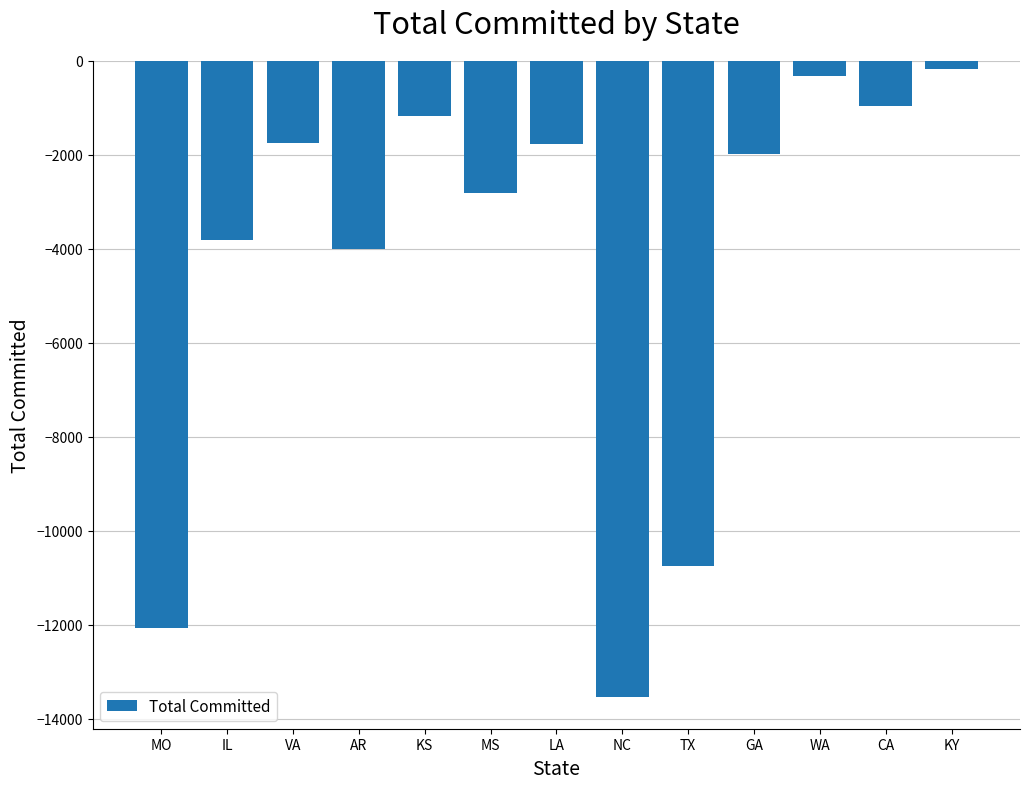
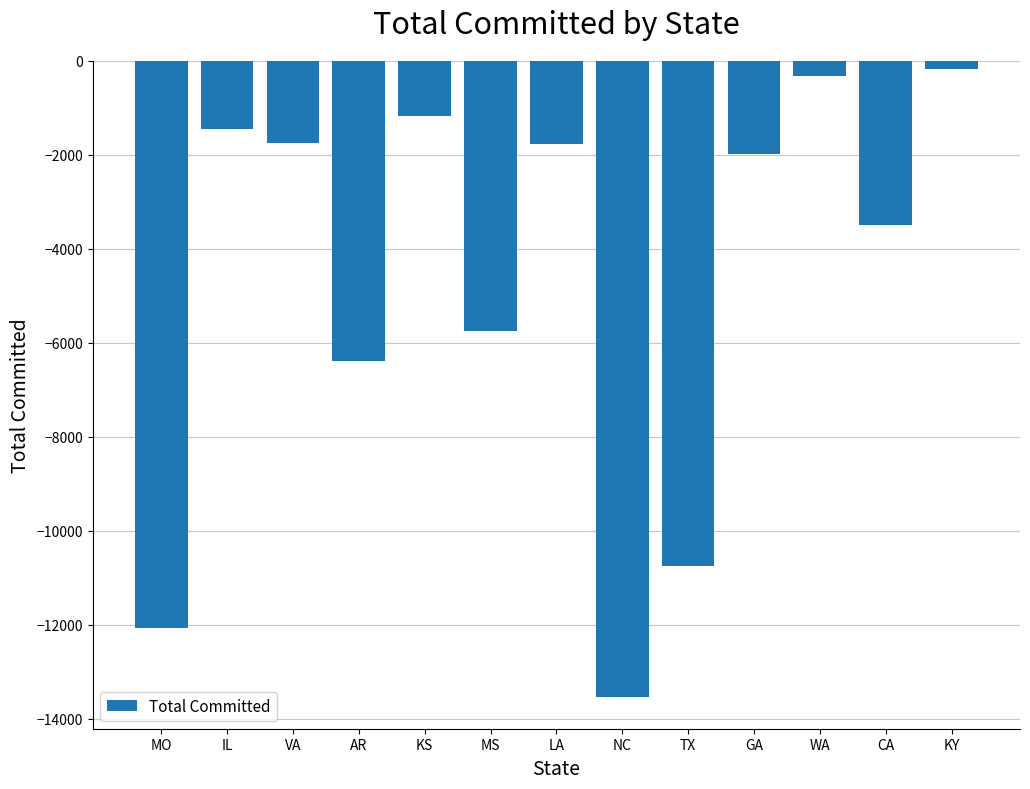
IL: -3800 -> -1400
AR: -4000 -> -6400
MS: -2800 -> -5800
CA: -1000 -> -3500
